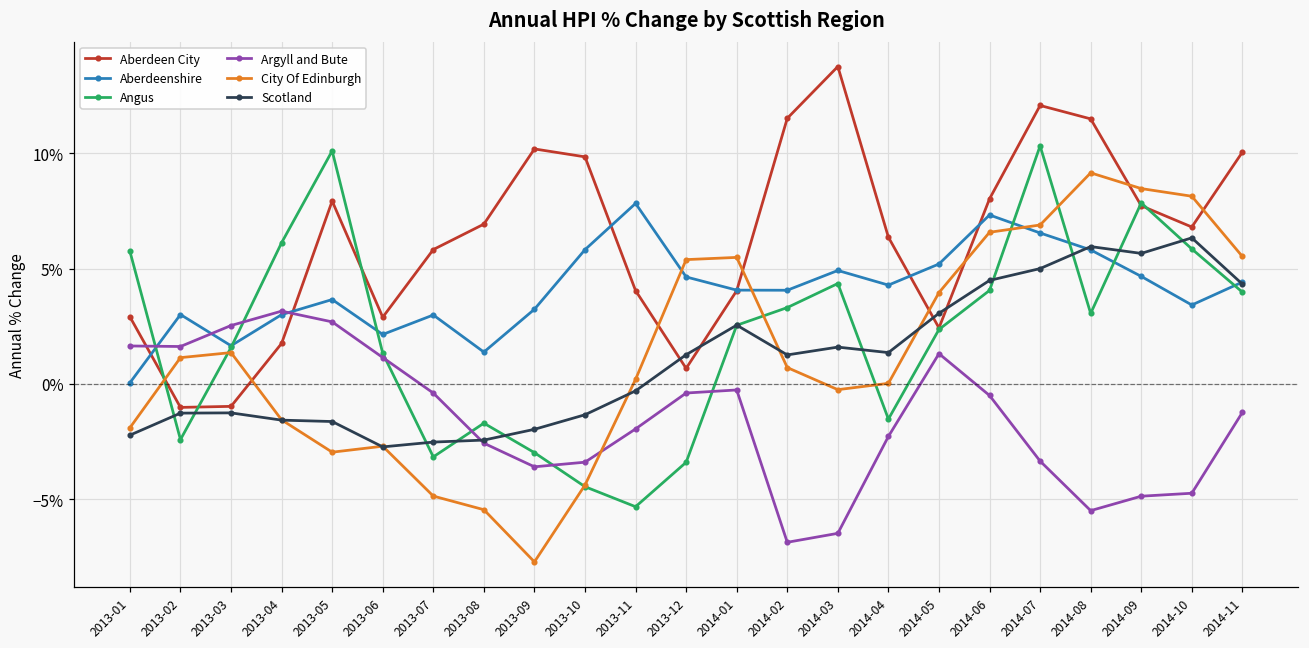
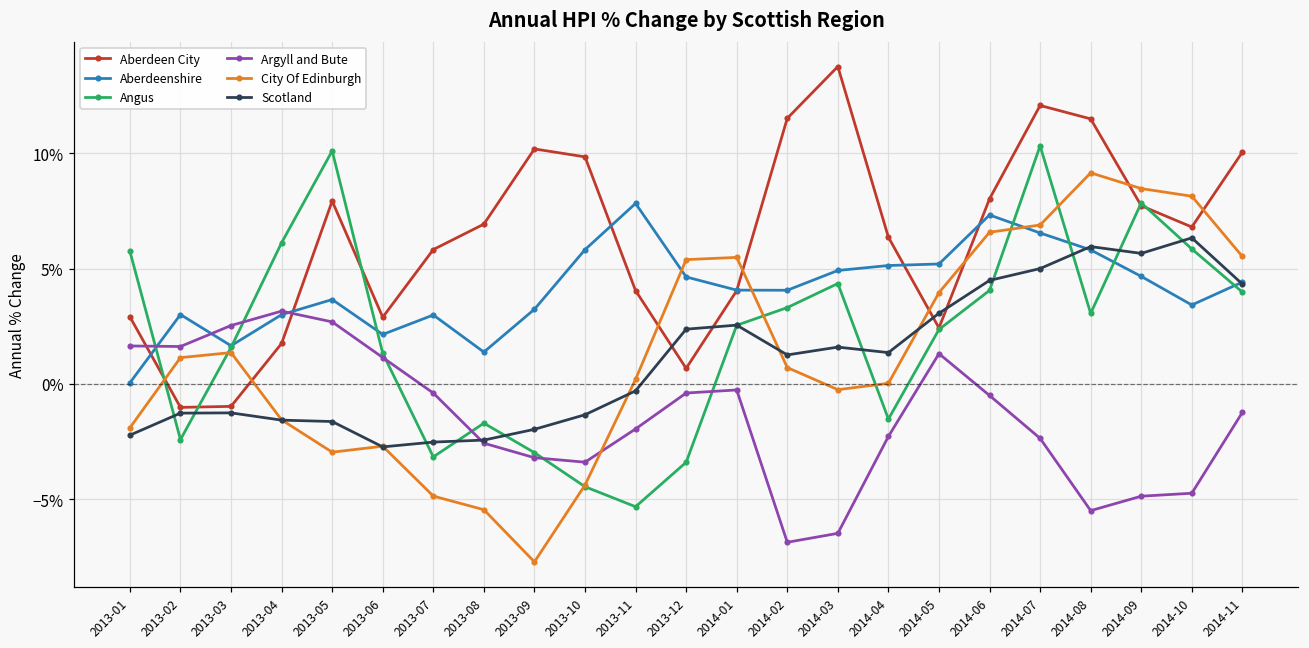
Argyll and Bute, 2013-09: -3.6% -> -3.2%
Scotland, 2013-12: 1.3% -> 2.4%
Aberdeenshire, 2014-04: 4.3% -> 5.1%
Argyll and Bute, 2014-07: -3.3% -> -2.4%
